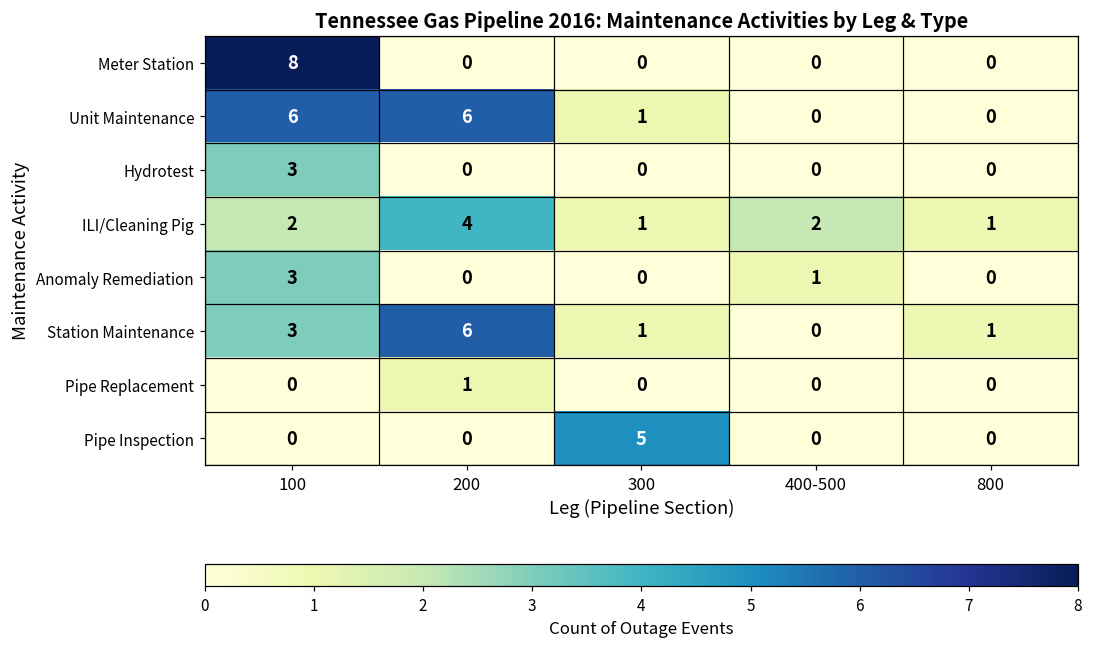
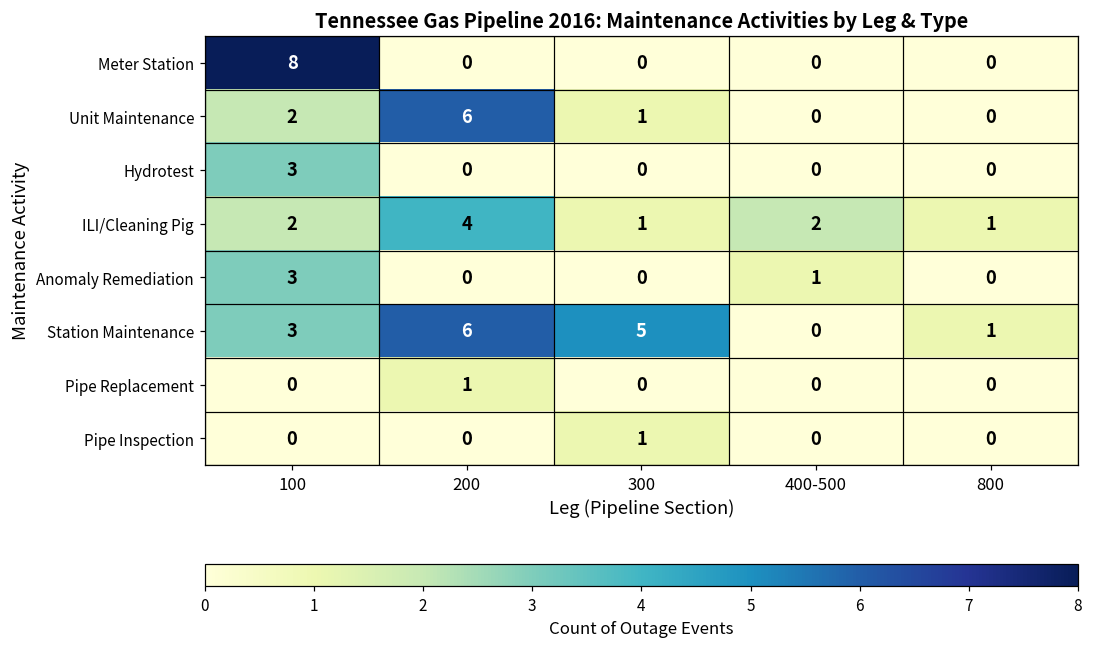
Unit Maintenance, 100: 6 -> 2
Station Maintenance, 300: 1 -> 5
Pipe Inspection, 300: 5 -> 1
